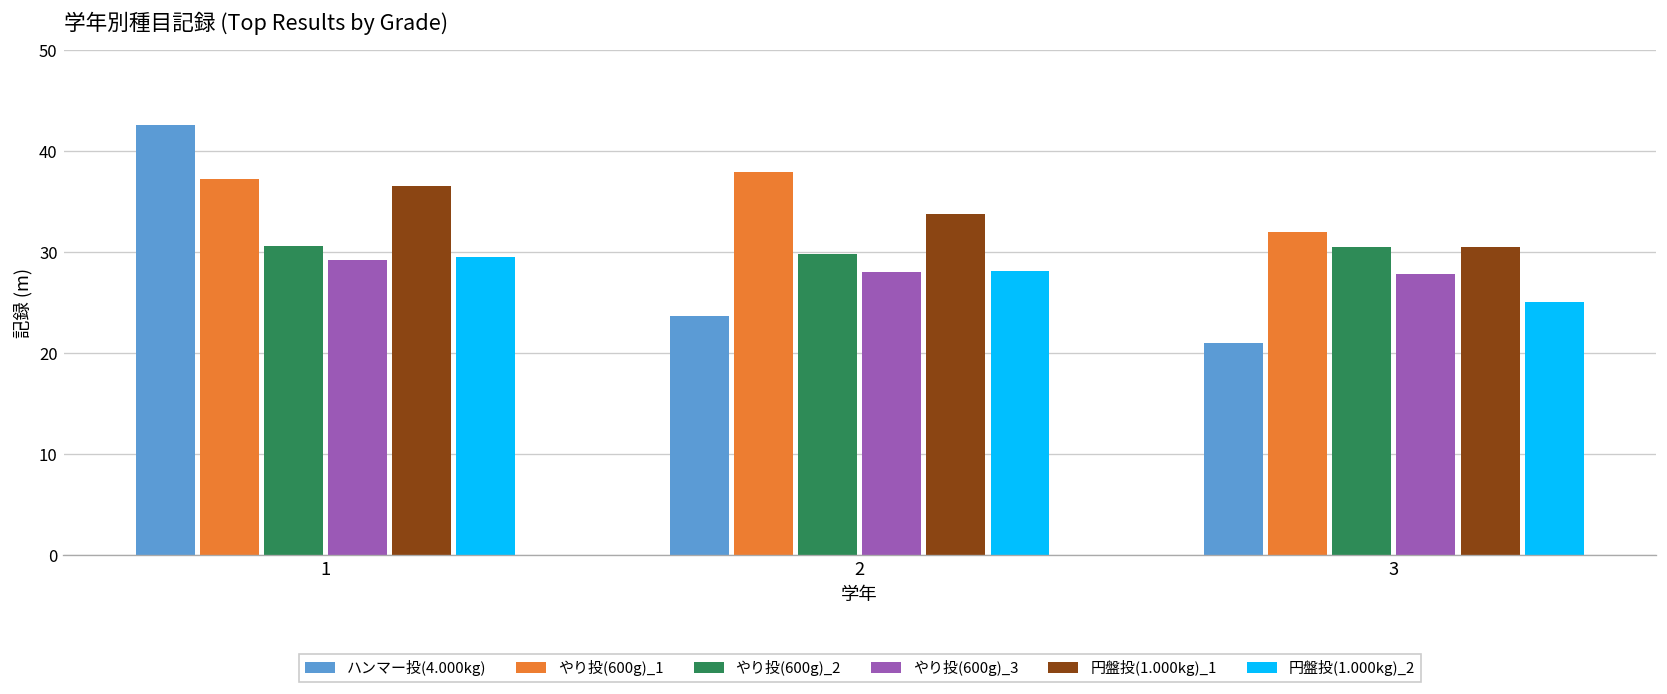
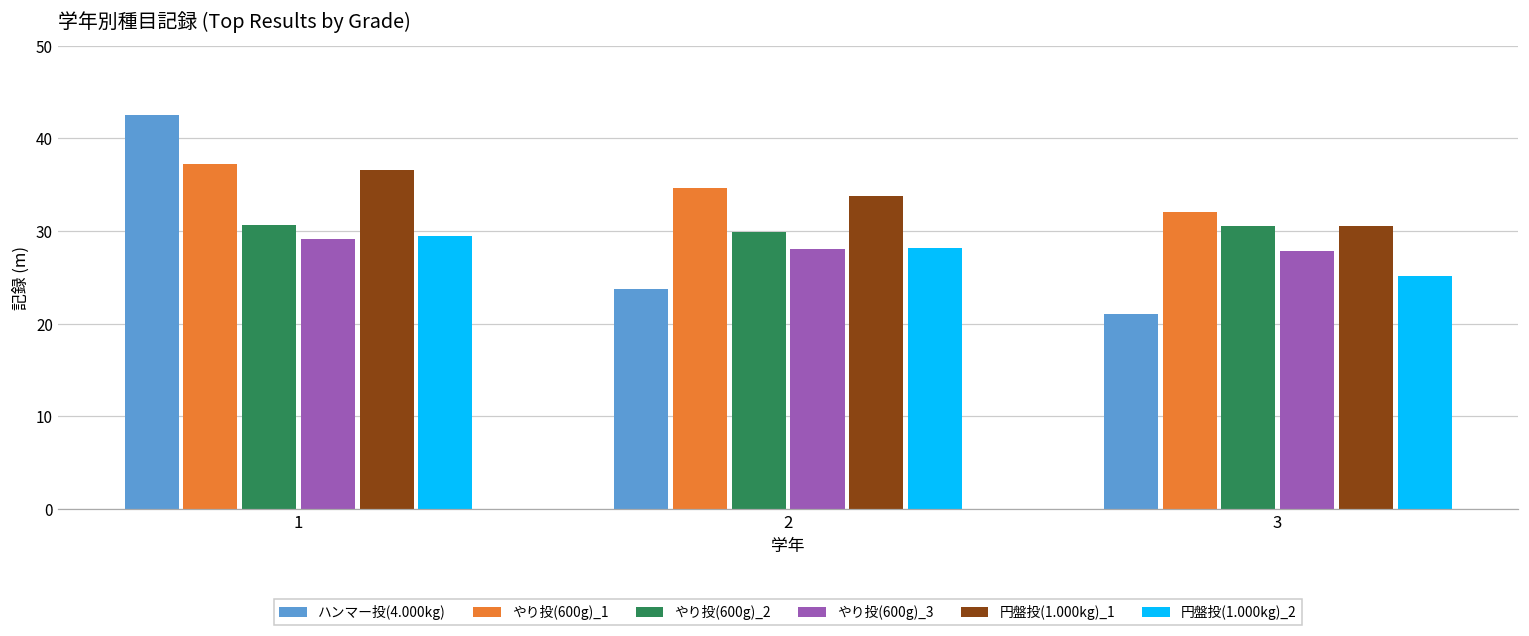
やり投(600g)_1, 2: 38 -> 35
